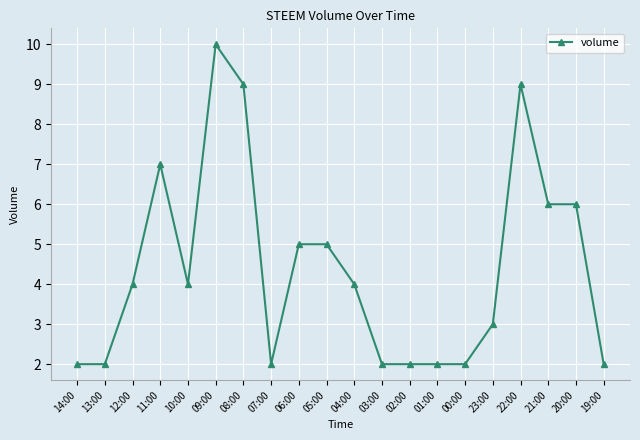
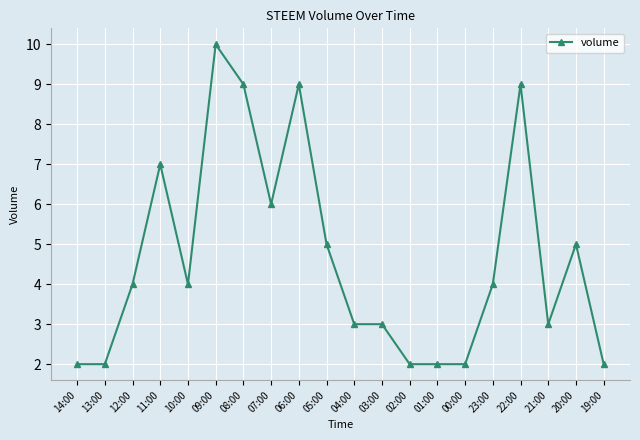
07:00: 2 -> 6
06:00: 5 -> 9
04:00: 4 -> 3
03:00: 2 -> 3
23:00: 3 -> 4
21:00: 6 -> 3
20:00: 6 -> 5
